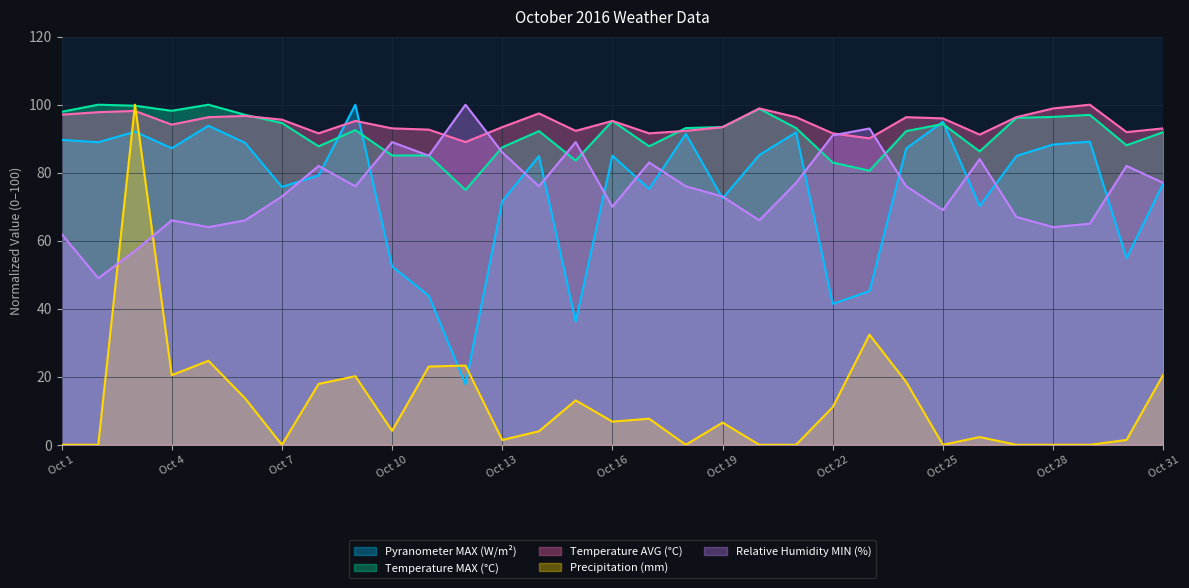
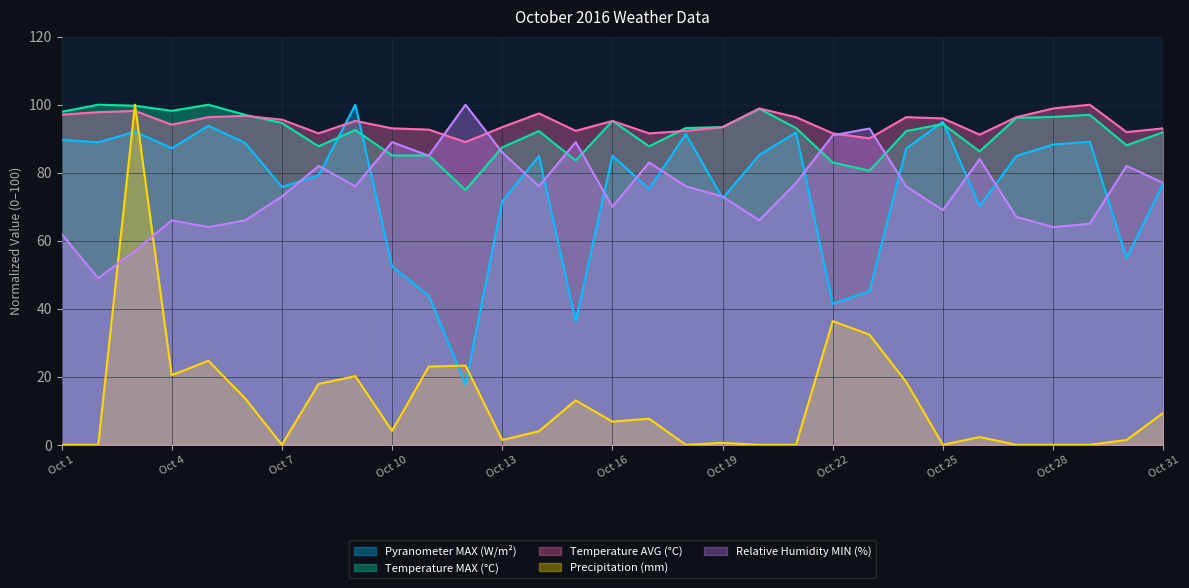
Precipitation (mm), Oct 19: 7 -> 1
Precipitation (mm), Oct 22: 11 -> 36
Precipitation (mm), Oct 31: 21 -> 9
